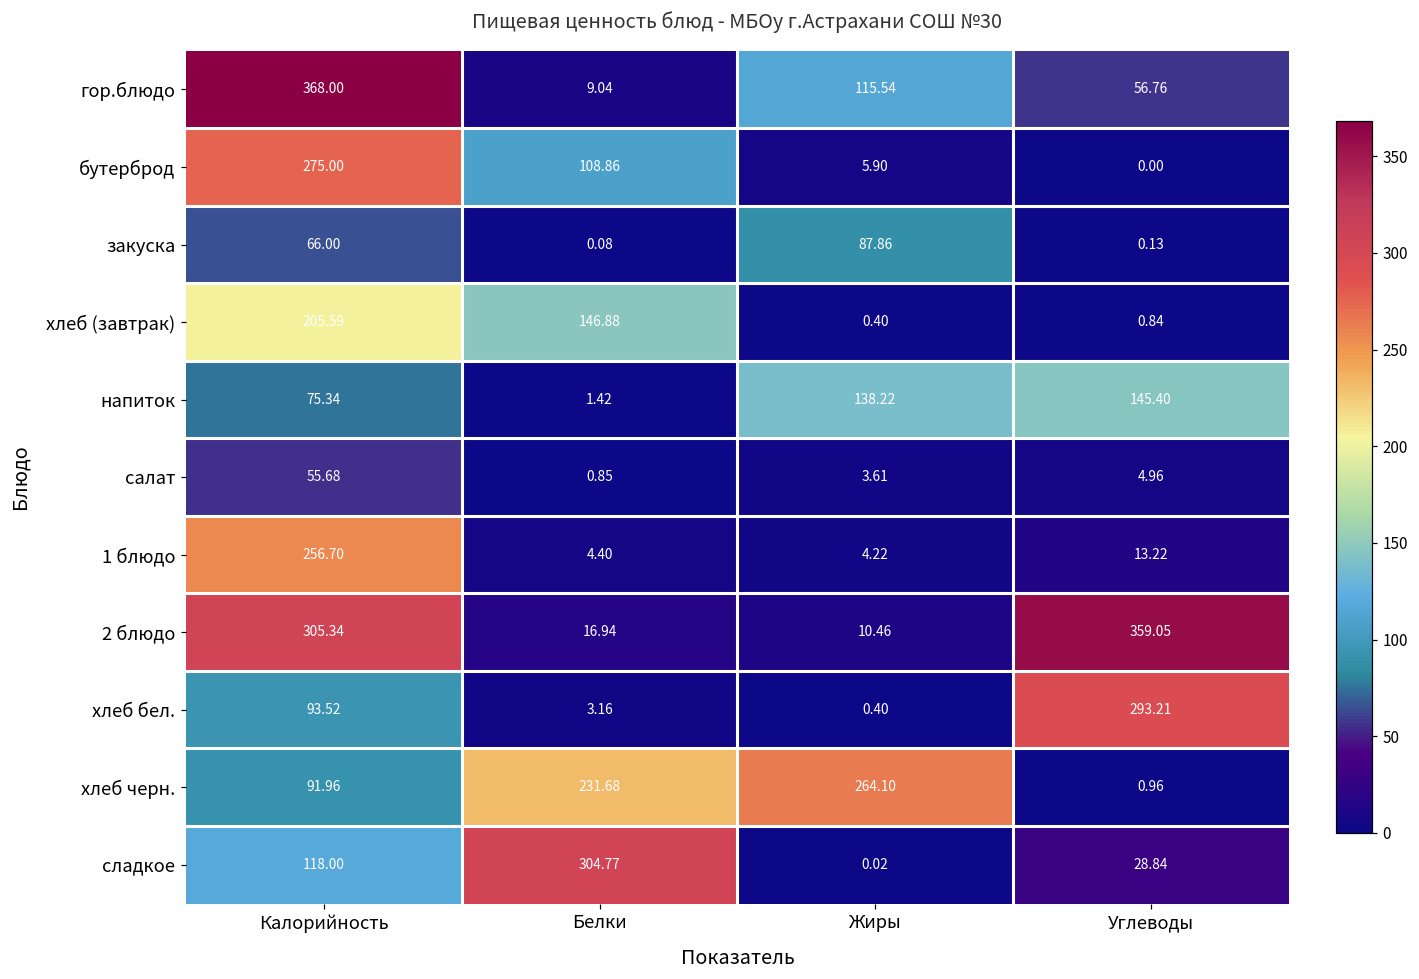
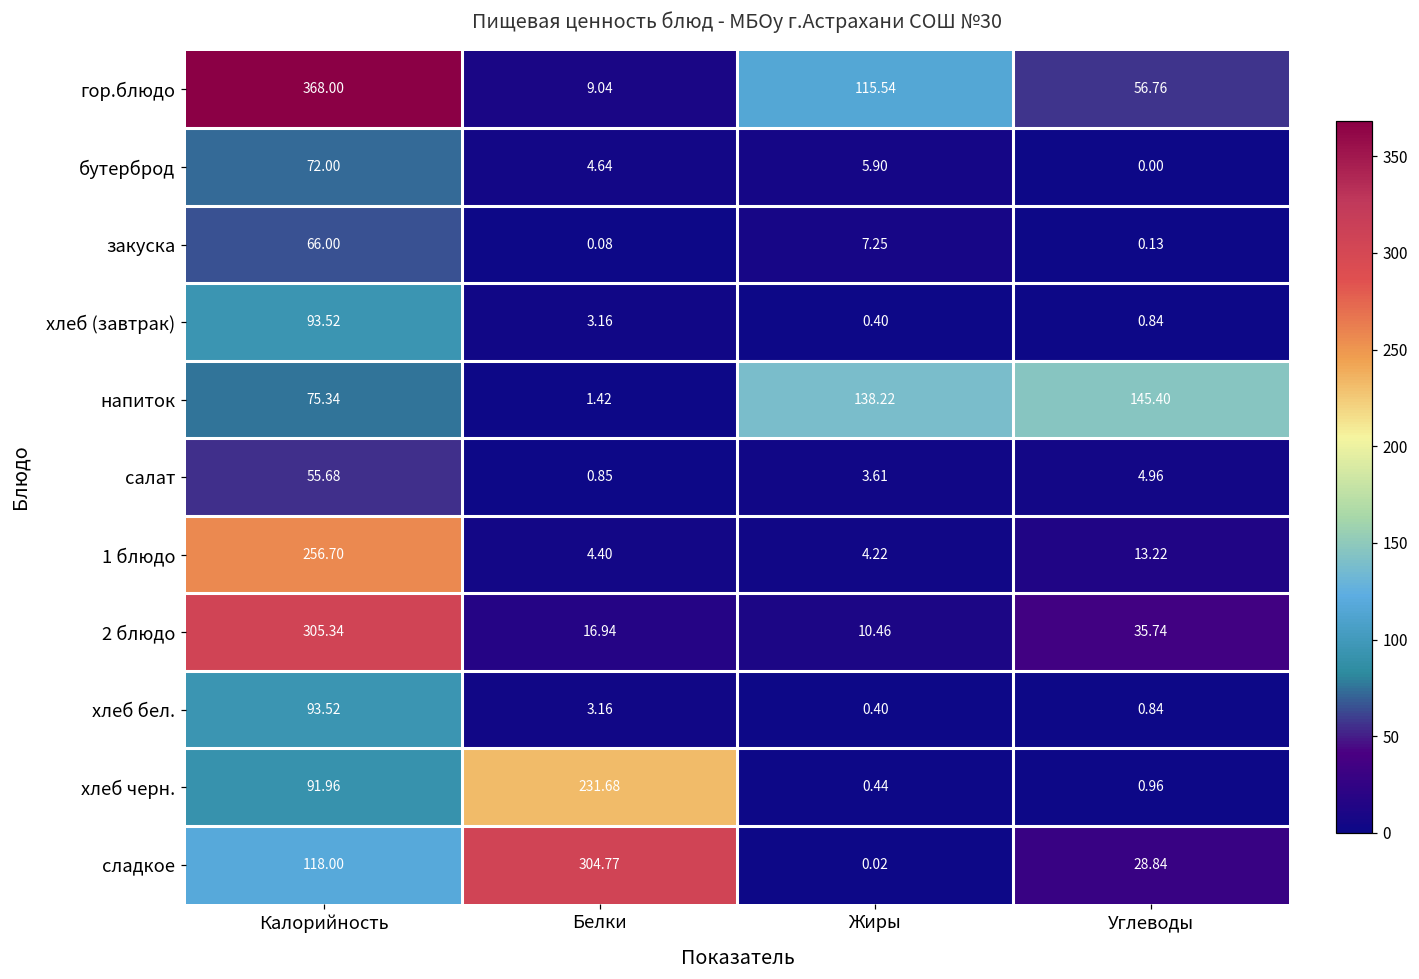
бутерброд, Калорийность: 275.00 -> 72.00
бутерброд, Белки: 108.86 -> 4.64
закуска, Жиры: 87.86 -> 7.25
хлеб (завтрак), Калорийность: 205.59 -> 93.52
хлеб (завтрак), Белки: 146.88 -> 3.16
2 блюдо, Углеводы: 359.05 -> 35.74
хлеб бел., Углеводы: 293.21 -> 0.84
хлеб черн., Жиры: 264.10 -> 0.44
